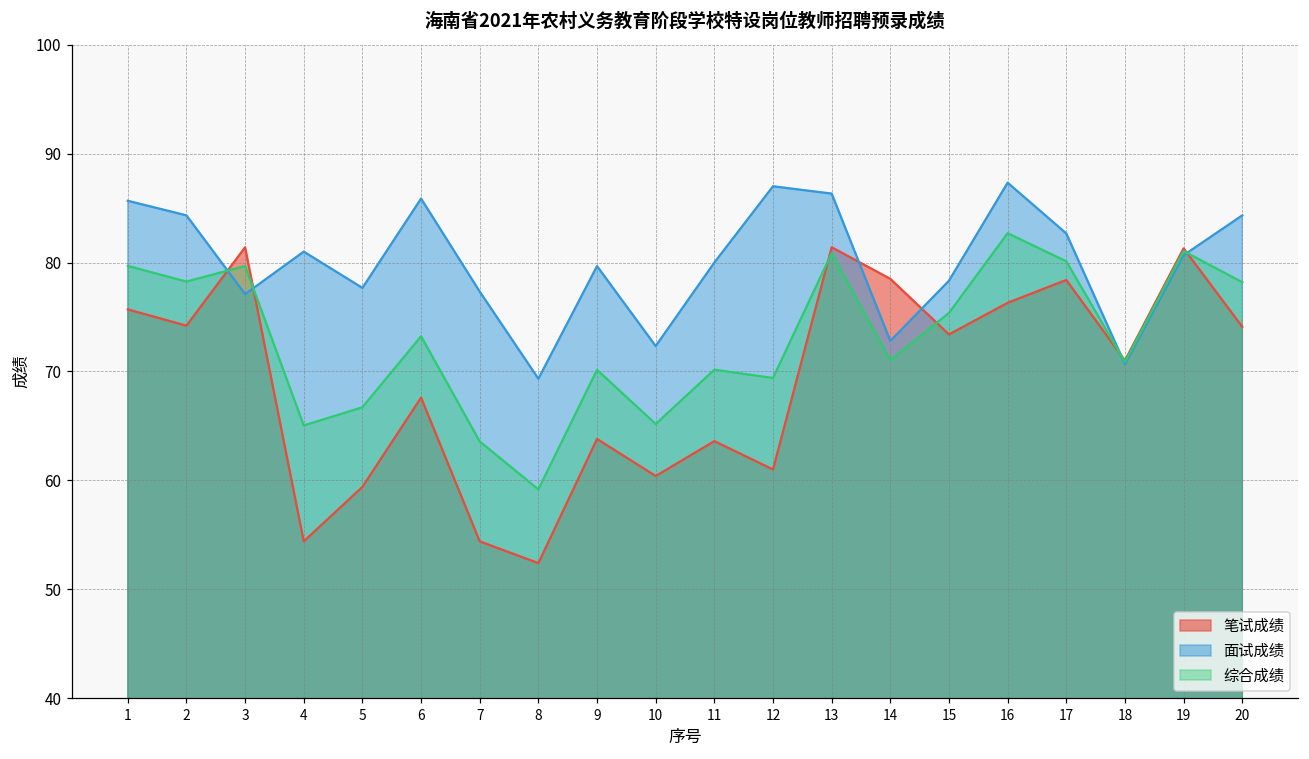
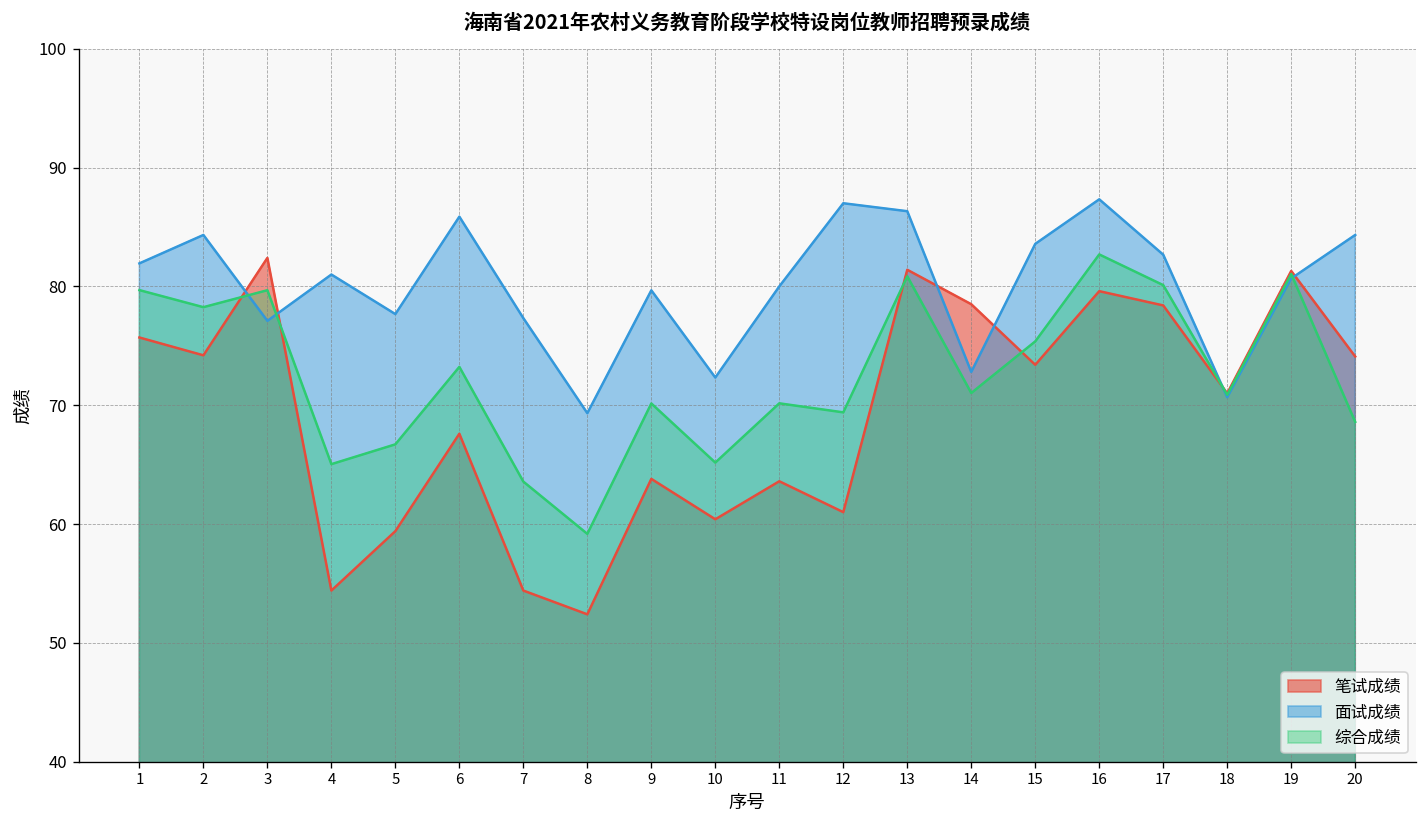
面试成绩, 1: 86 -> 82
笔试成绩, 3: 81 -> 82
面试成绩, 15: 78 -> 84
笔试成绩, 16: 76 -> 80
综合成绩, 20: 78 -> 69
